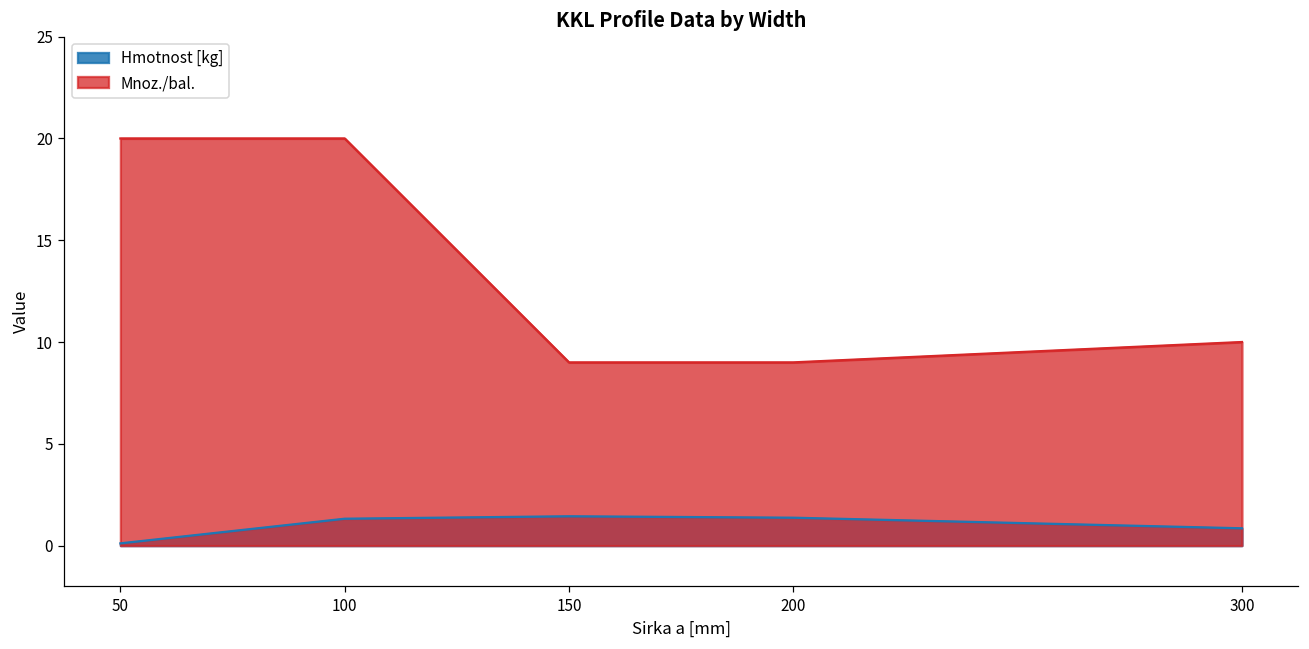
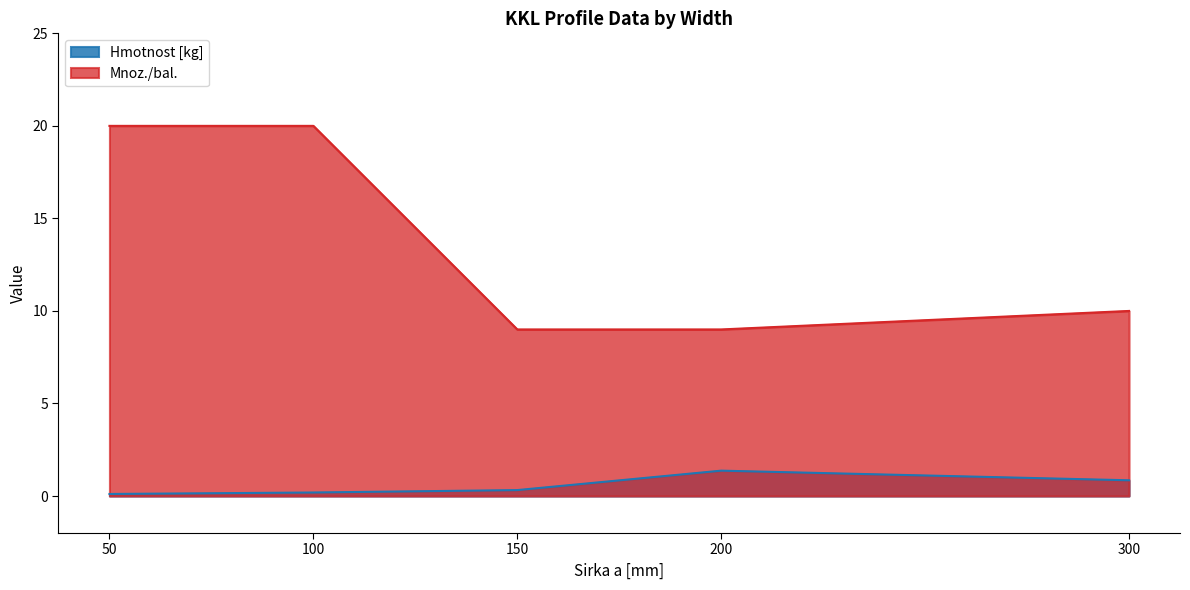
Hmotnost [kg], 100: 1.3 -> 0.2
Hmotnost [kg], 150: 1.4 -> 0.3
